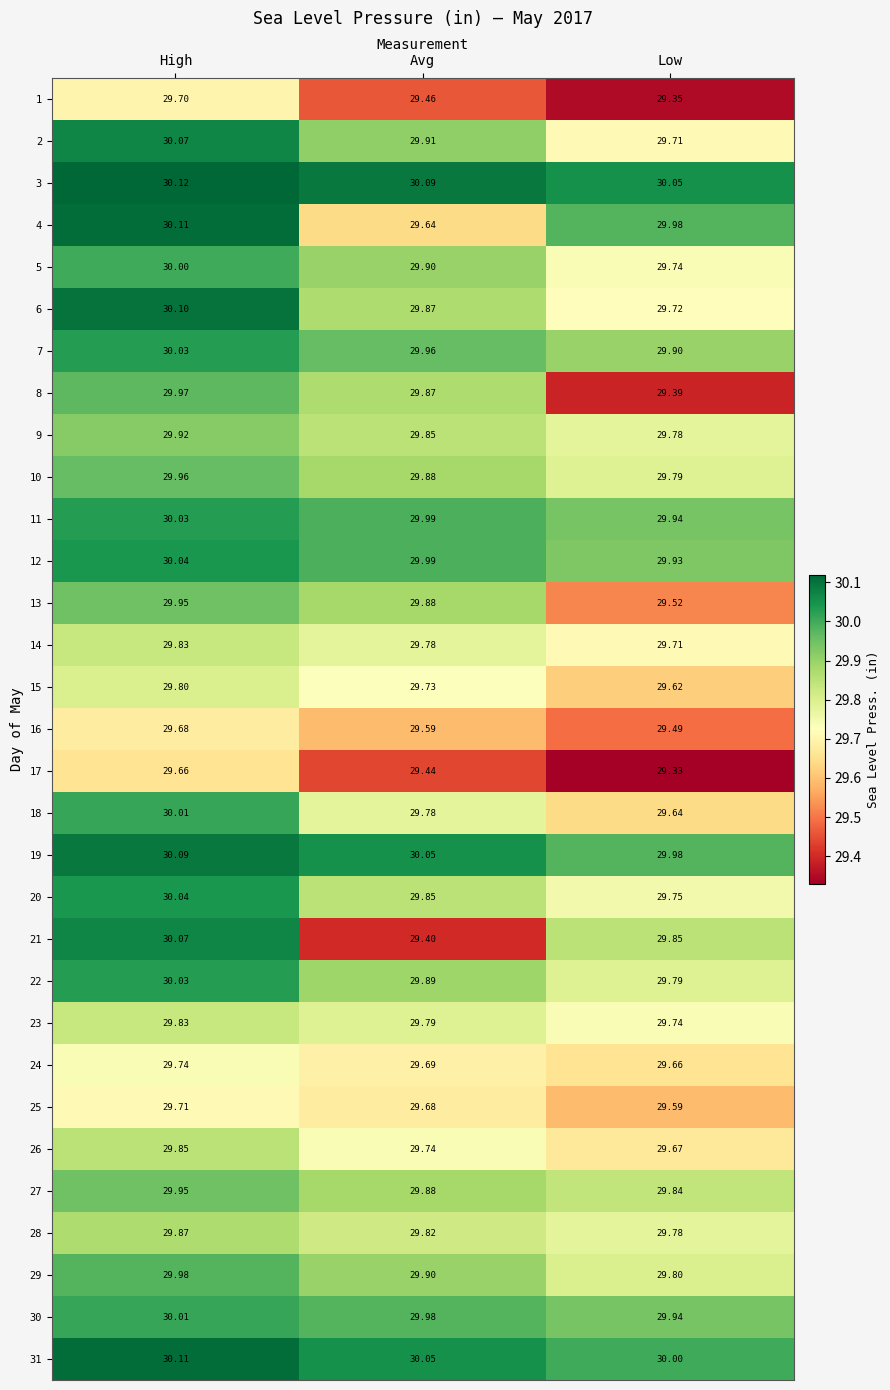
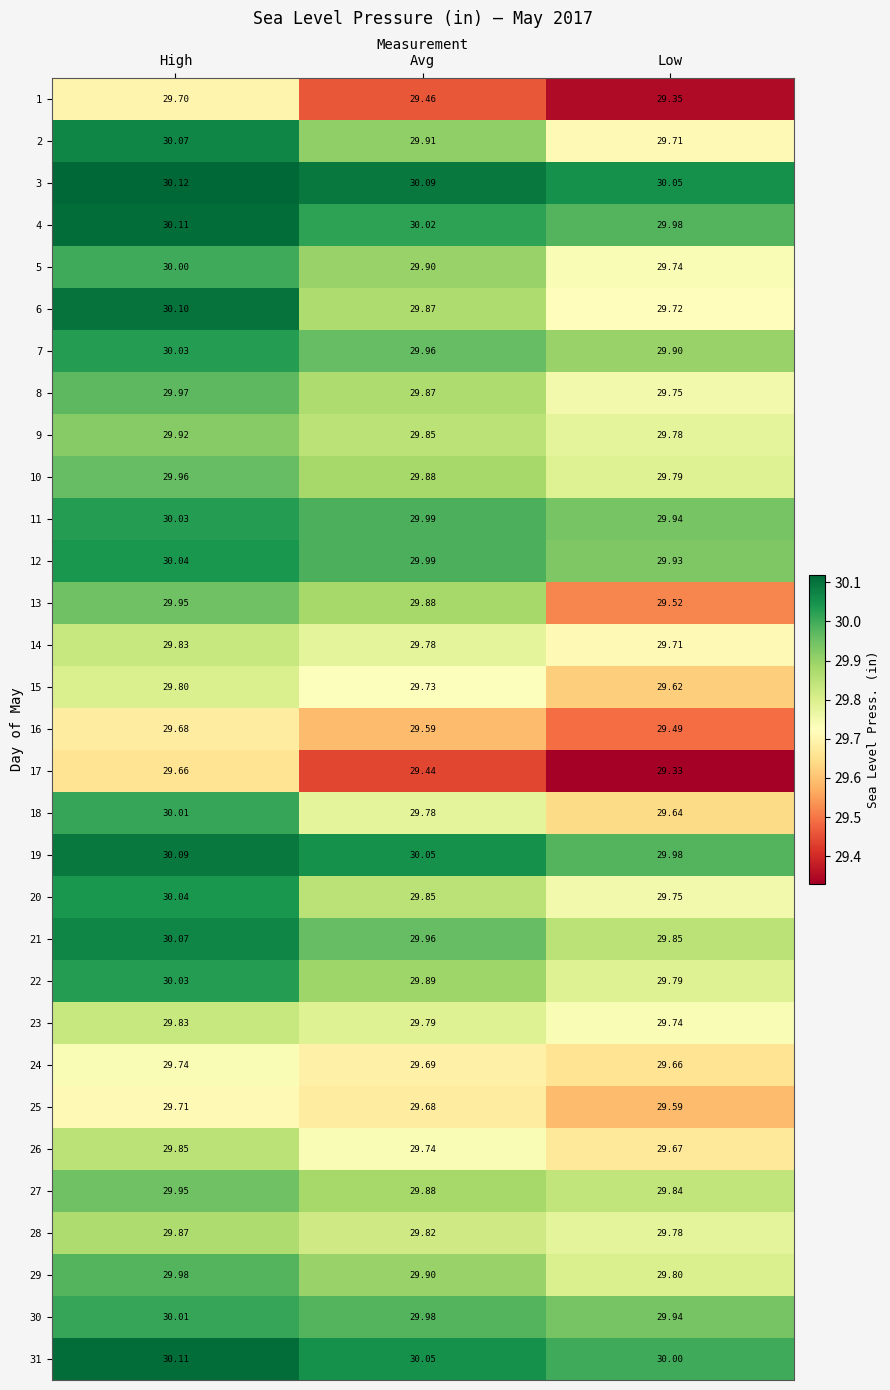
4, Avg: 29.64 -> 30.02
8, Low: 29.39 -> 29.75
21, Avg: 29.40 -> 29.96
